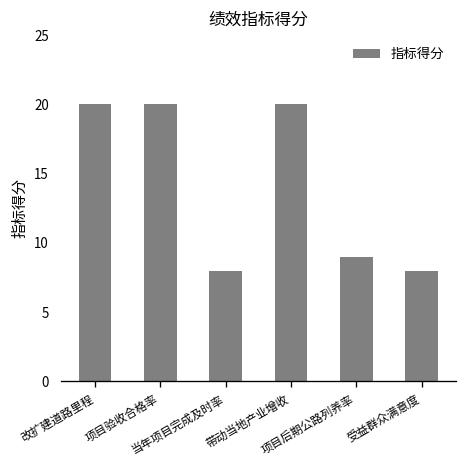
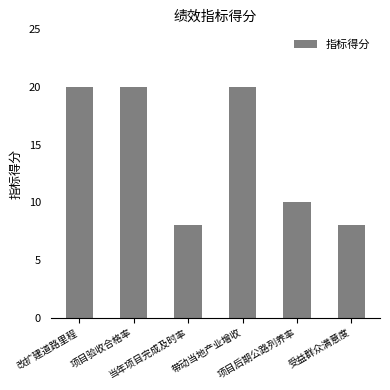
项目后期公路列养率: 9 -> 10
